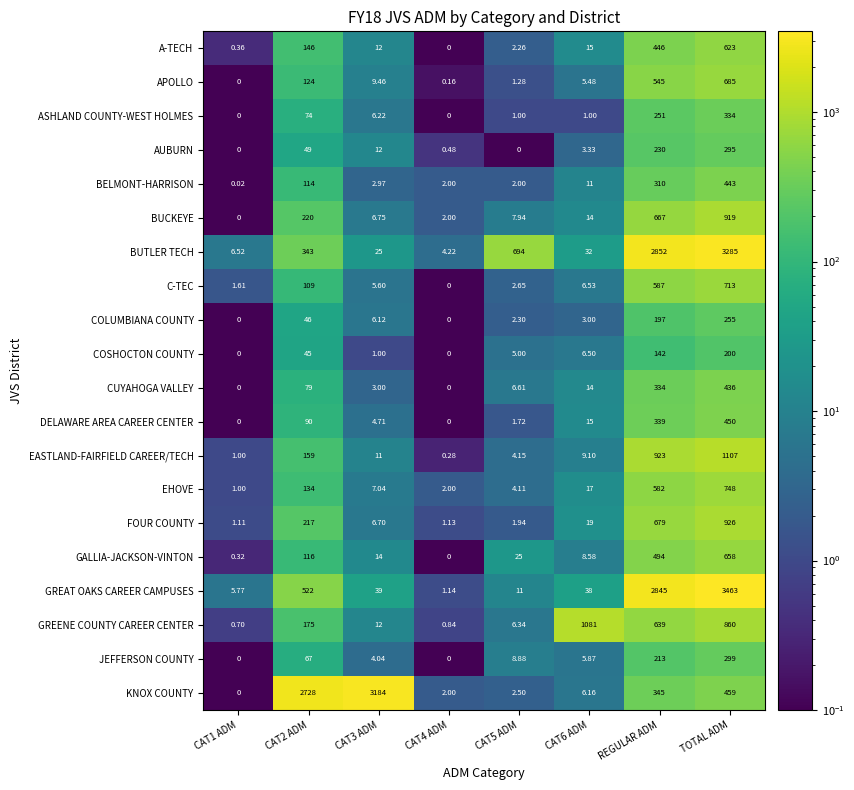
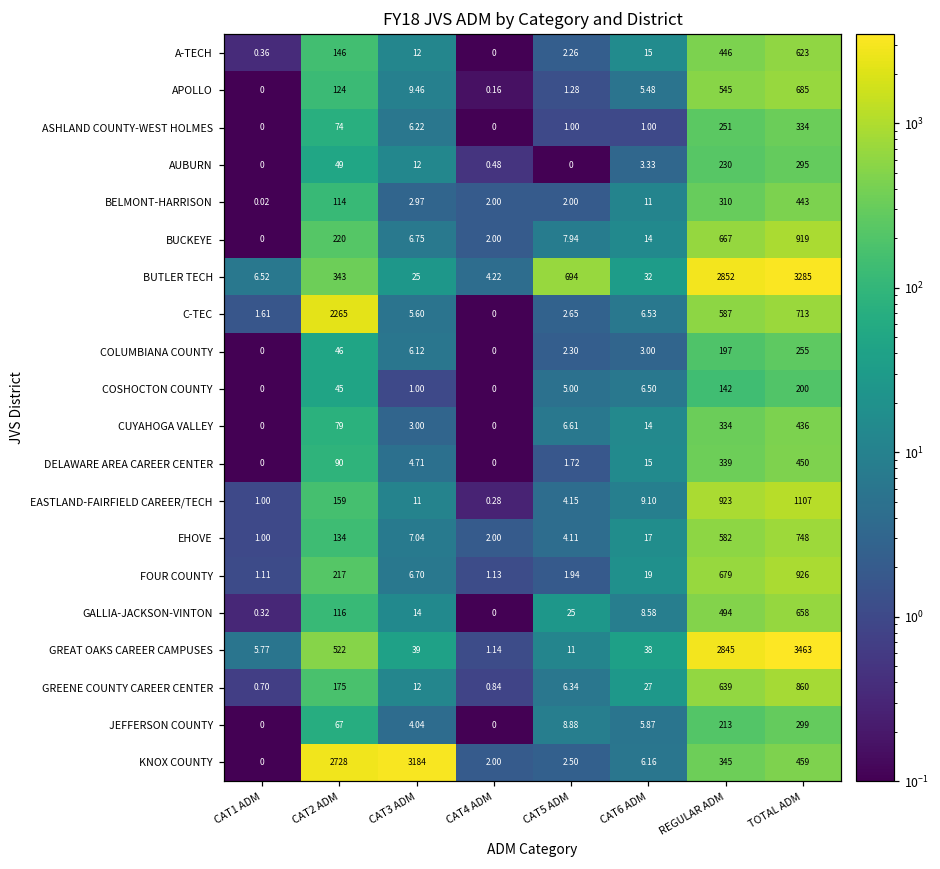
C-TEC, CAT2 ADM: 109 -> 2265
GREENE COUNTY CAREER CENTER, CAT6 ADM: 1081 -> 27
